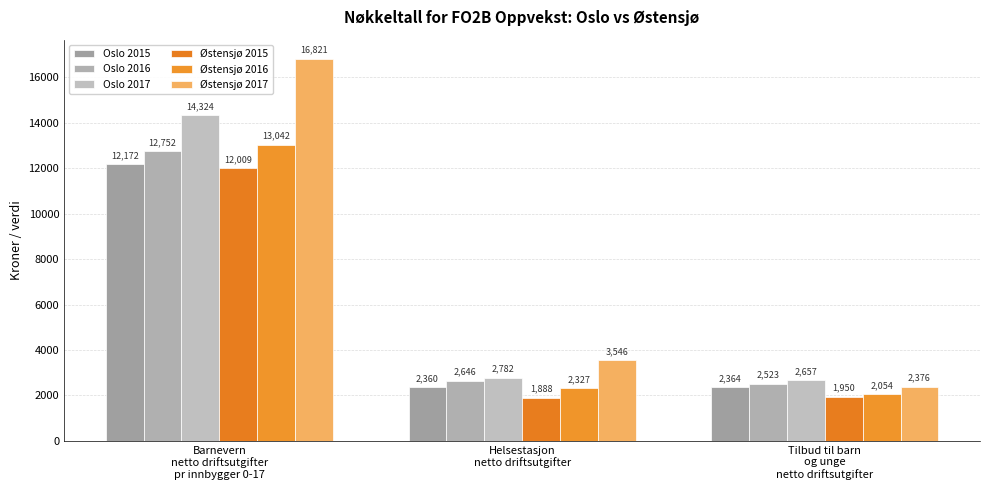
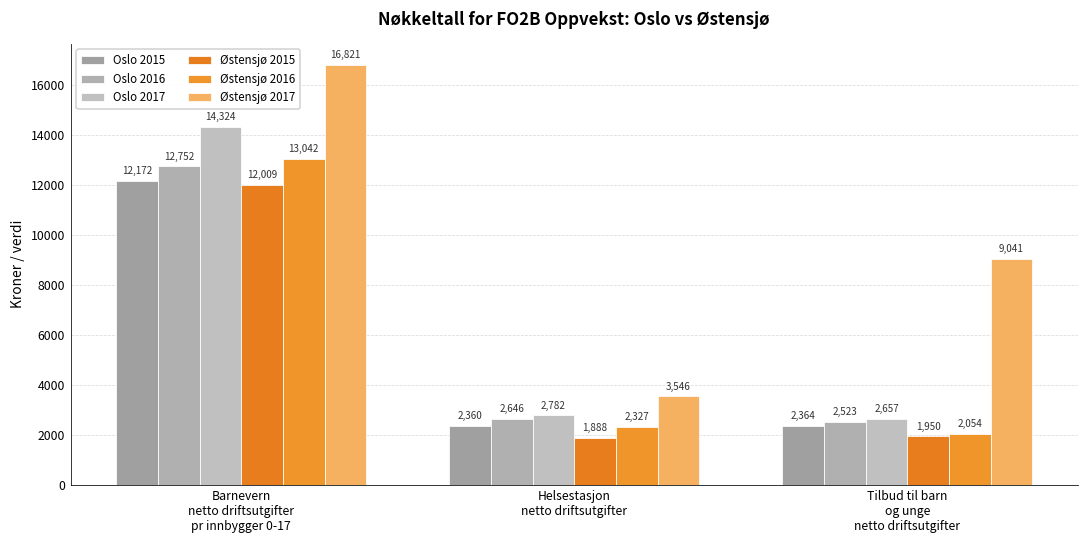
Østensjø 2017, Tilbud til barn og unge netto driftsutgifter: 2,376 -> 9,041
